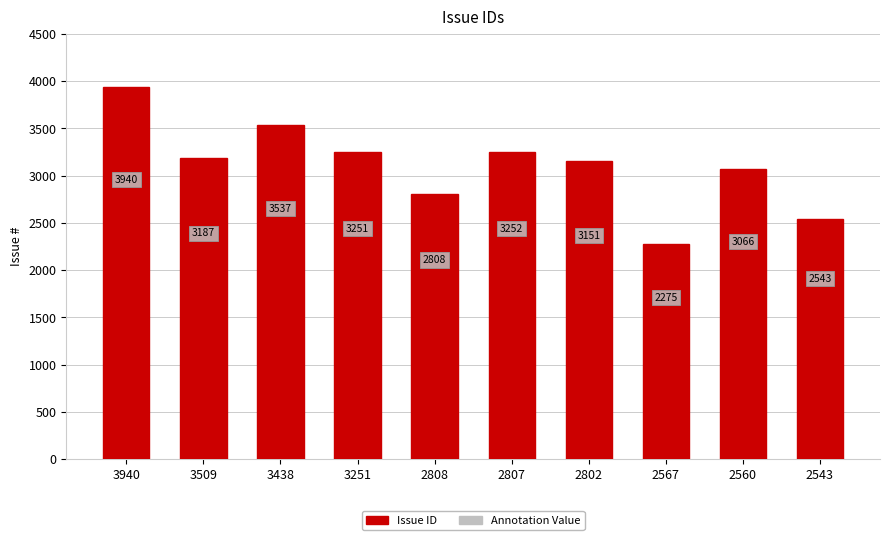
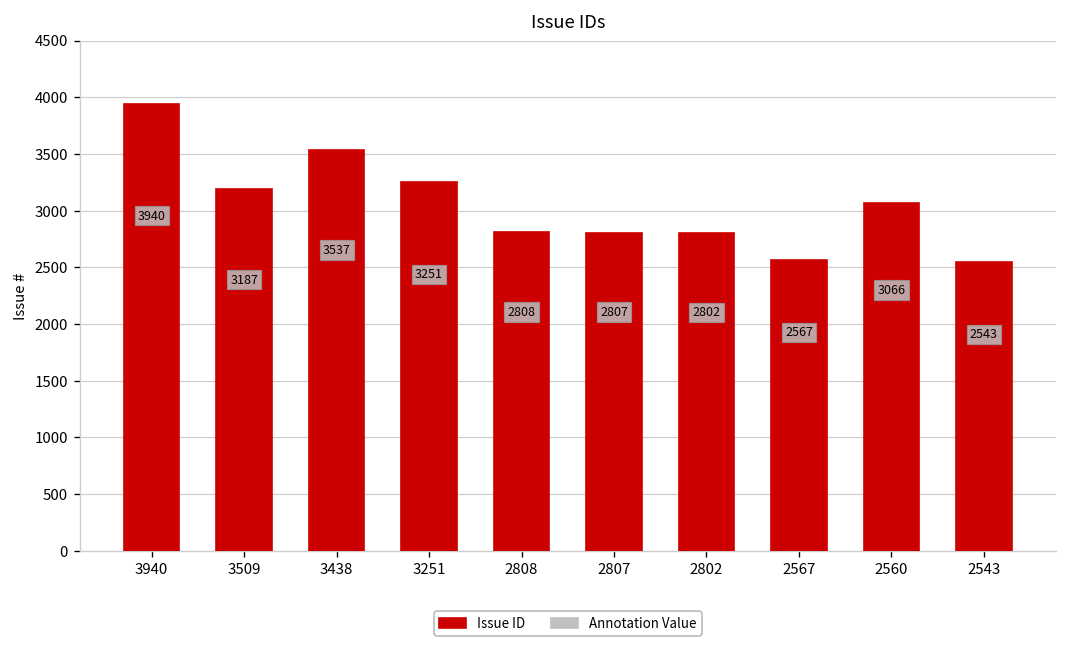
2807: 3252 -> 2807
2802: 3151 -> 2802
2567: 2275 -> 2567
